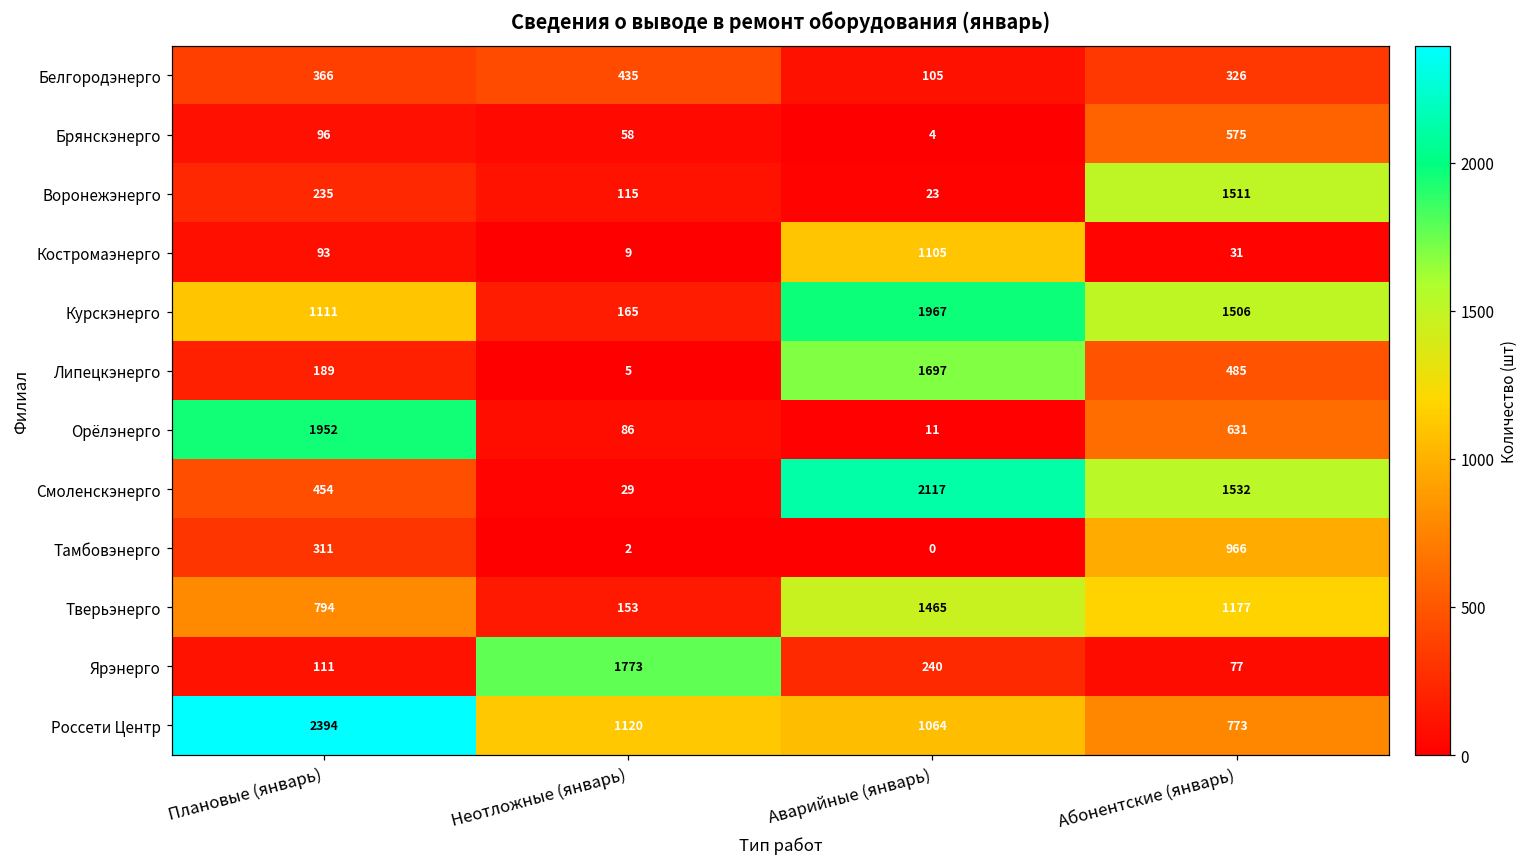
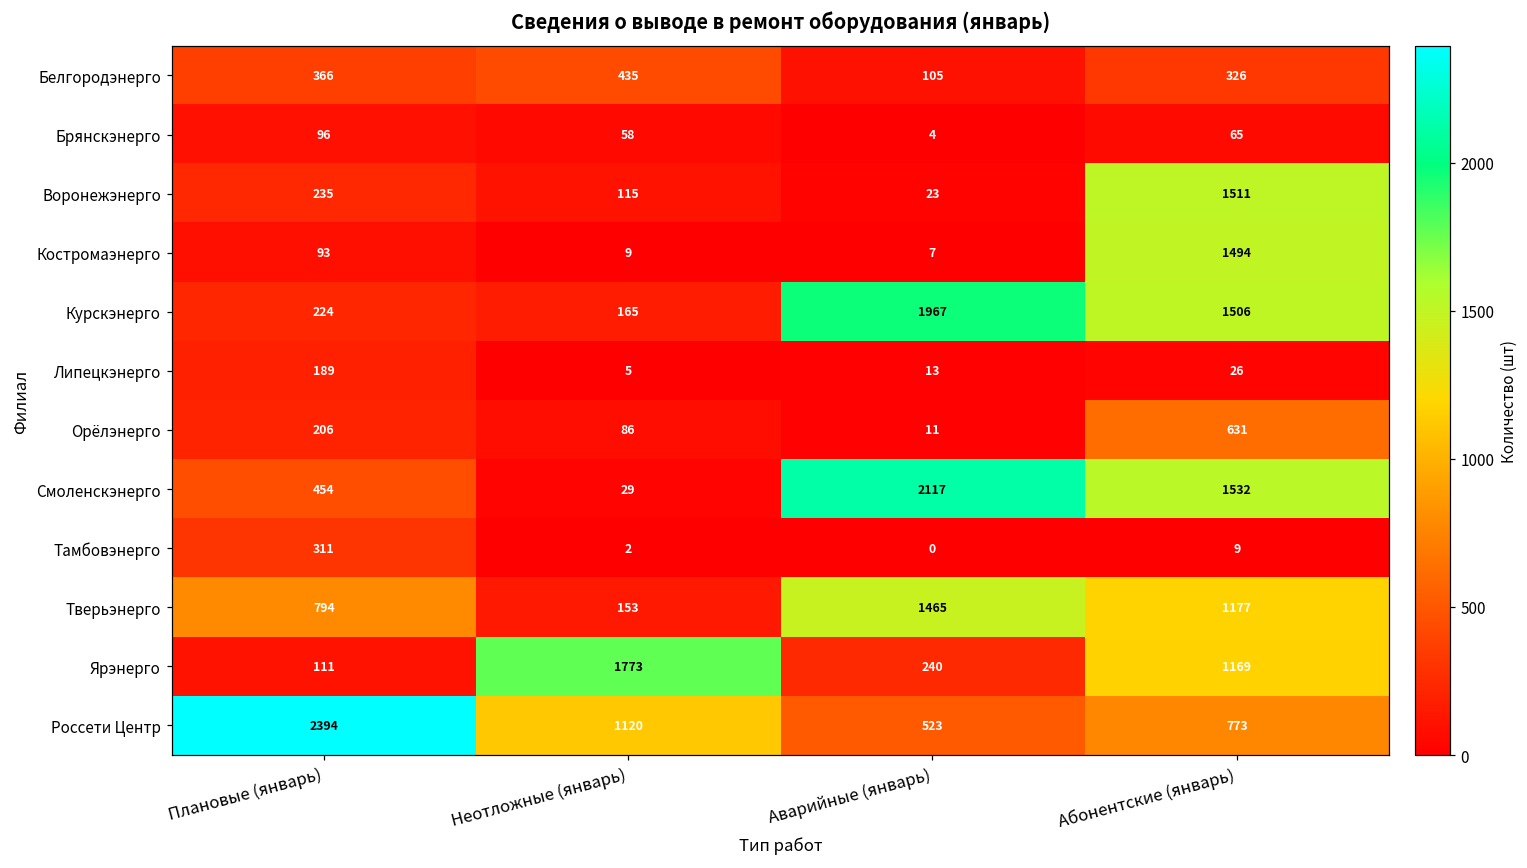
Брянскэнерго, Абонентские (январь): 575 -> 65
Костромаэнерго, Аварийные (январь): 1105 -> 7
Костромаэнерго, Абонентские (январь): 31 -> 1494
Курскэнерго, Плановые (январь): 1111 -> 224
Липецкэнерго, Аварийные (январь): 1697 -> 13
Липецкэнерго, Абонентские (январь): 485 -> 26
Орёлэнерго, Плановые (январь): 1952 -> 206
Тамбовэнерго, Абонентские (январь): 966 -> 9
Ярэнерго, Абонентские (январь): 77 -> 1169
Россети Центр, Аварийные (январь): 1064 -> 523
